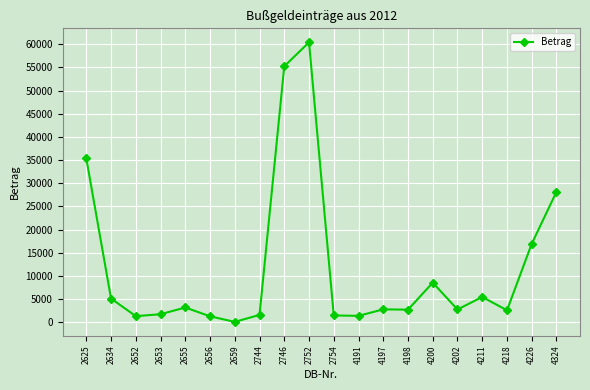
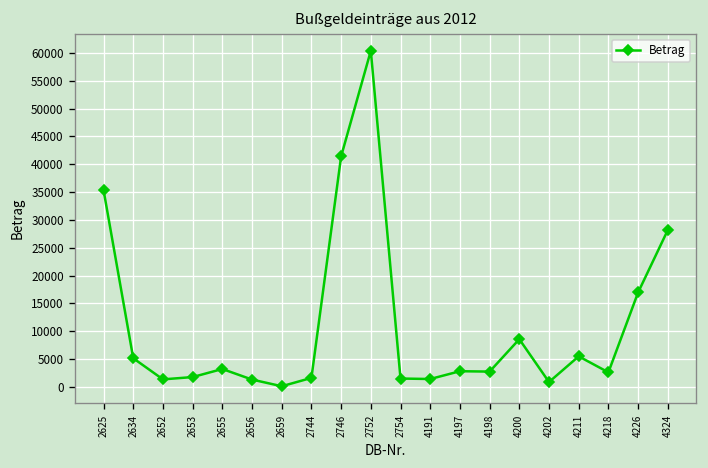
2746: 55000 -> 41000
4202: 3000 -> 1000
